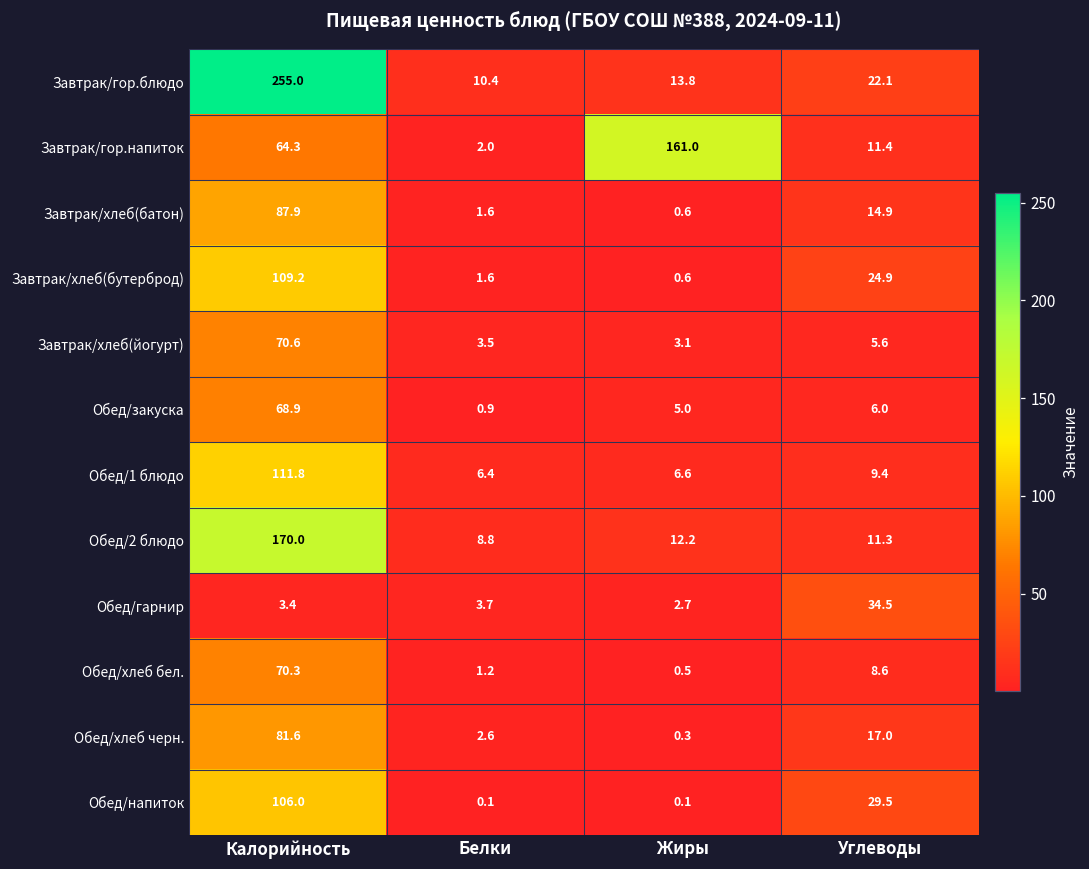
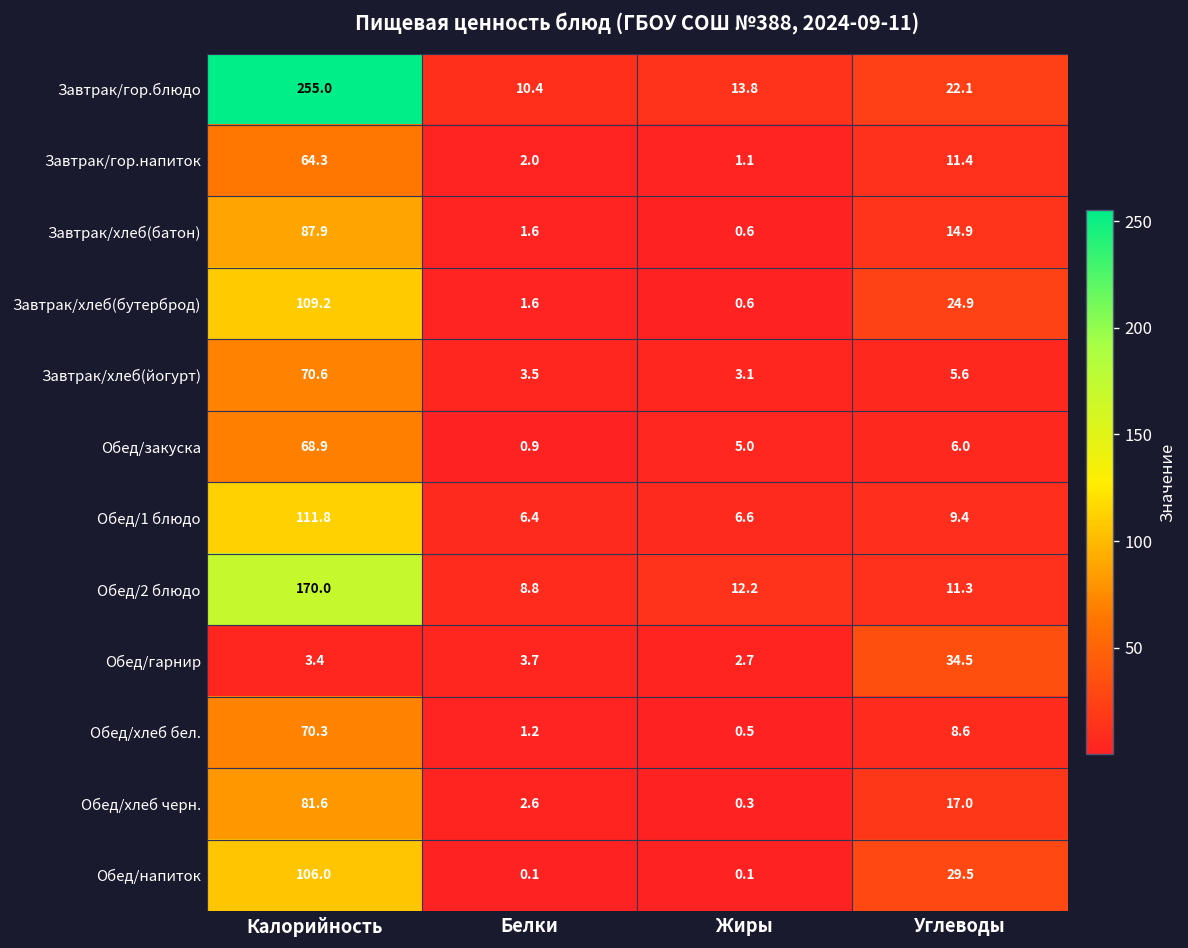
Завтрак/гор.напиток, Жиры: 161.0 -> 1.1
